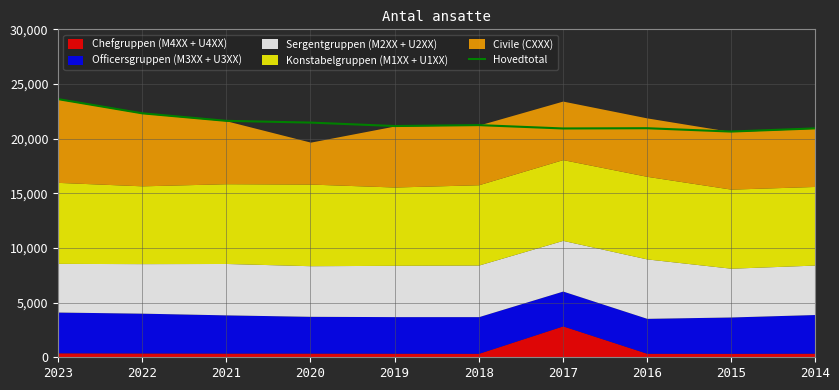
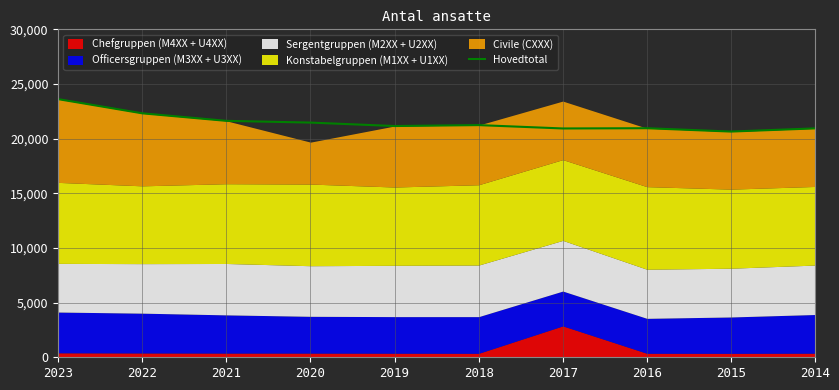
Sergentgruppen (M2XX + U2XX), 2016: 5,400 -> 4,500
